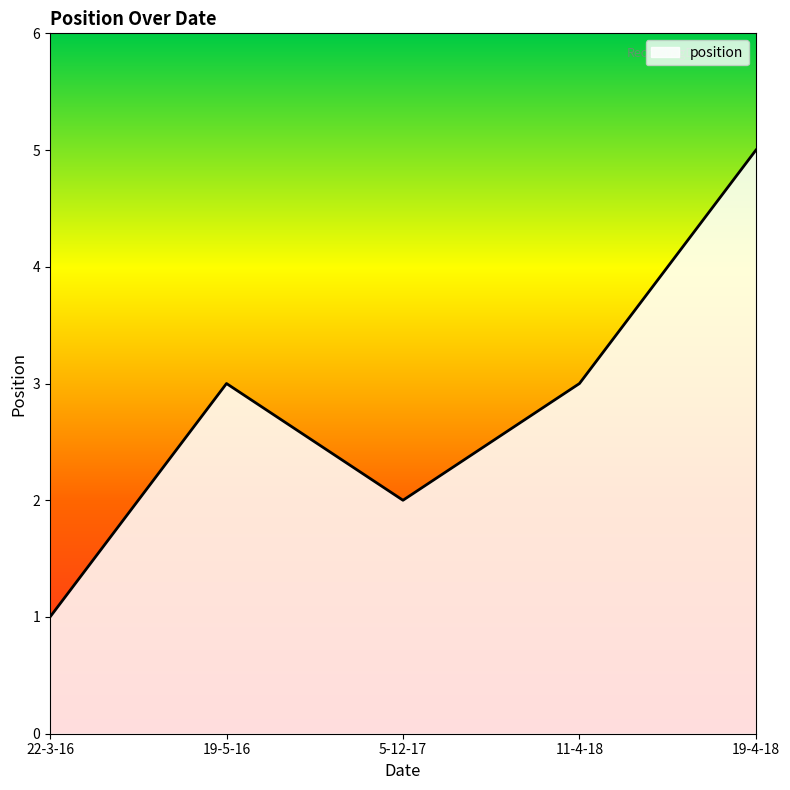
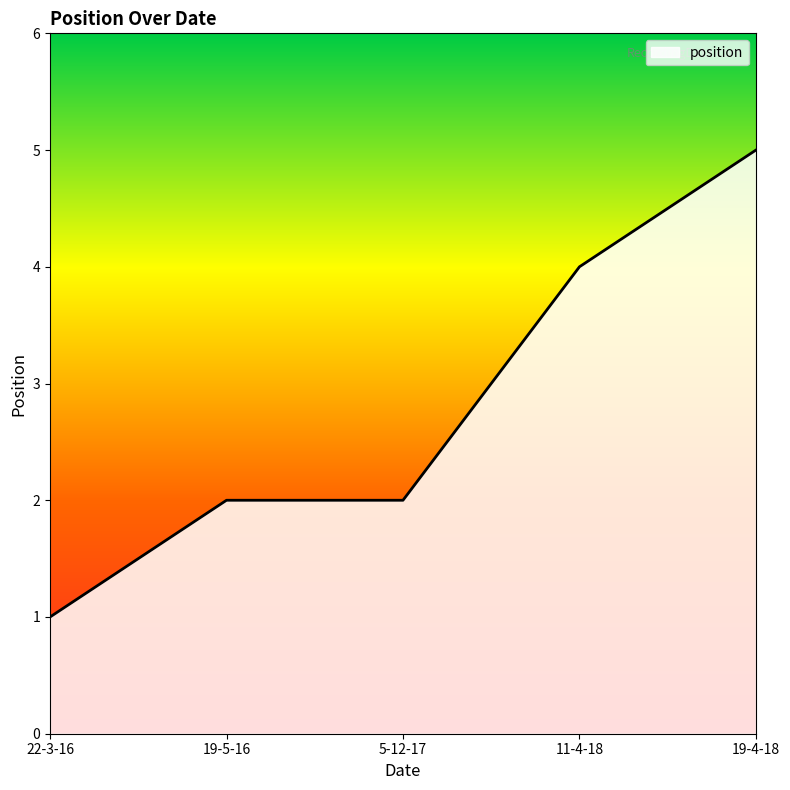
19-5-16: 3 -> 2
11-4-18: 3 -> 4
